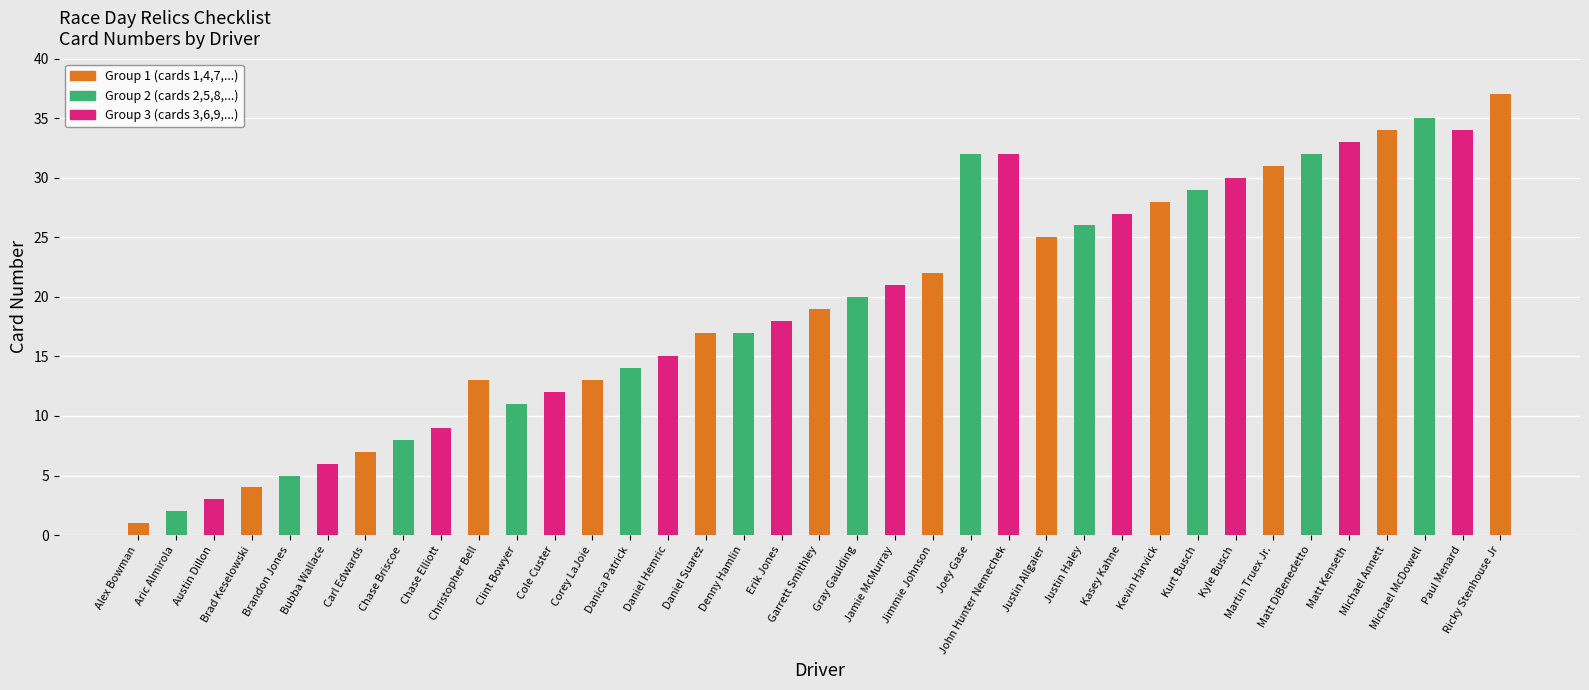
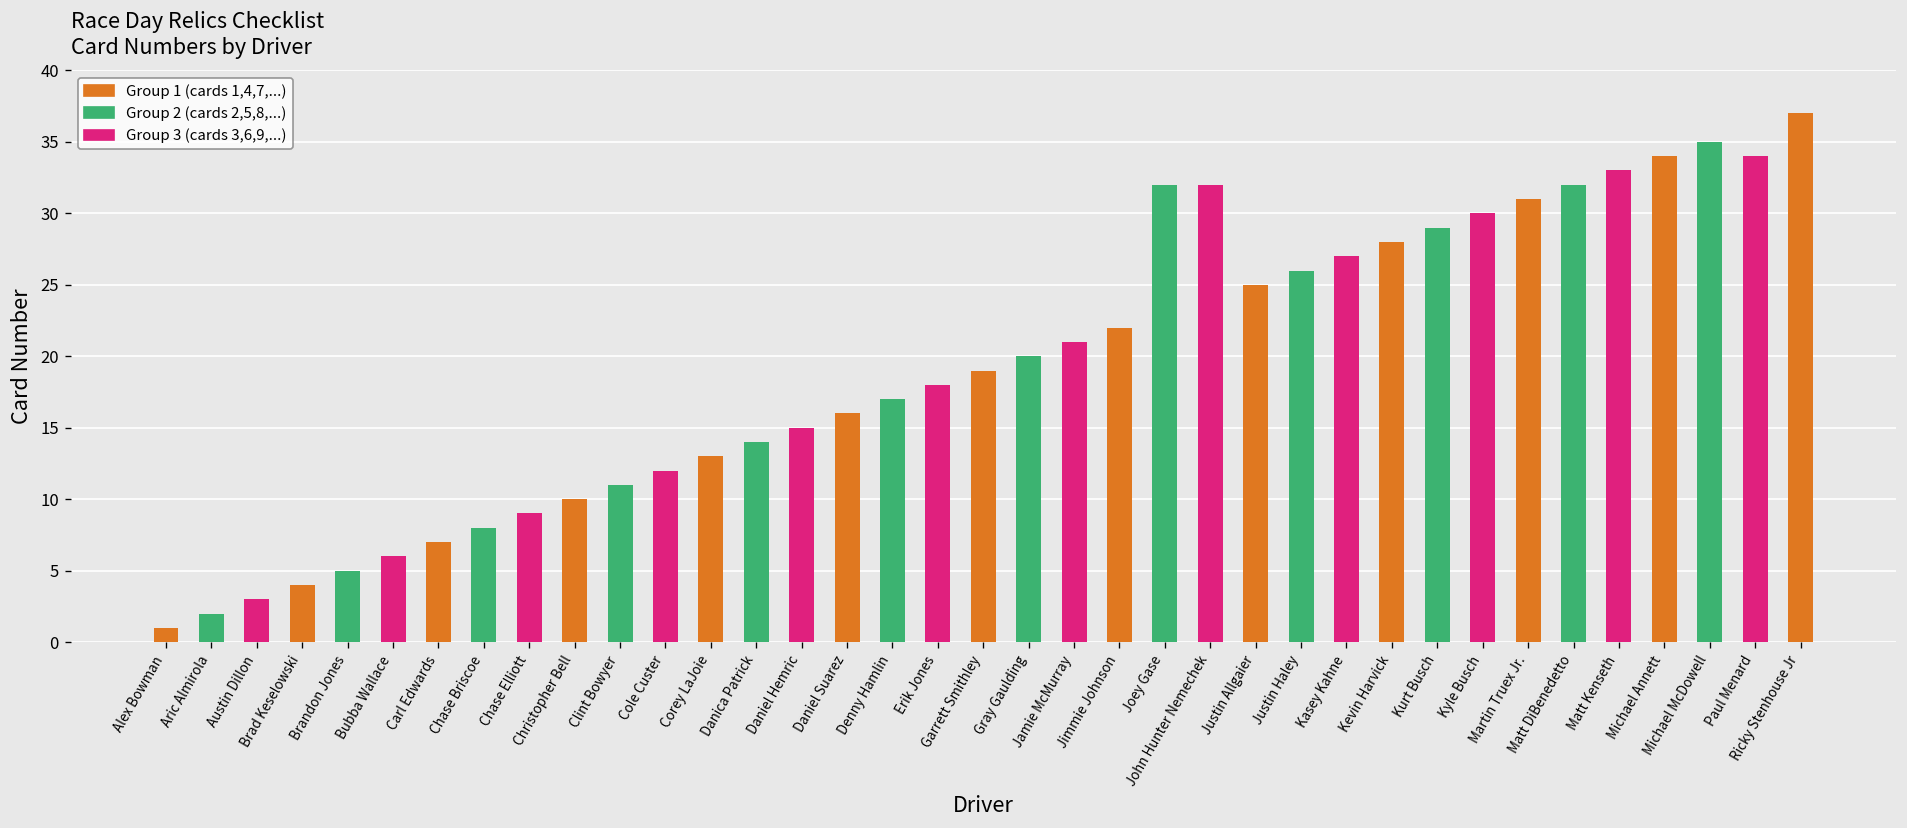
Christopher Bell: 13 -> 10
Daniel Suarez: 17 -> 16
